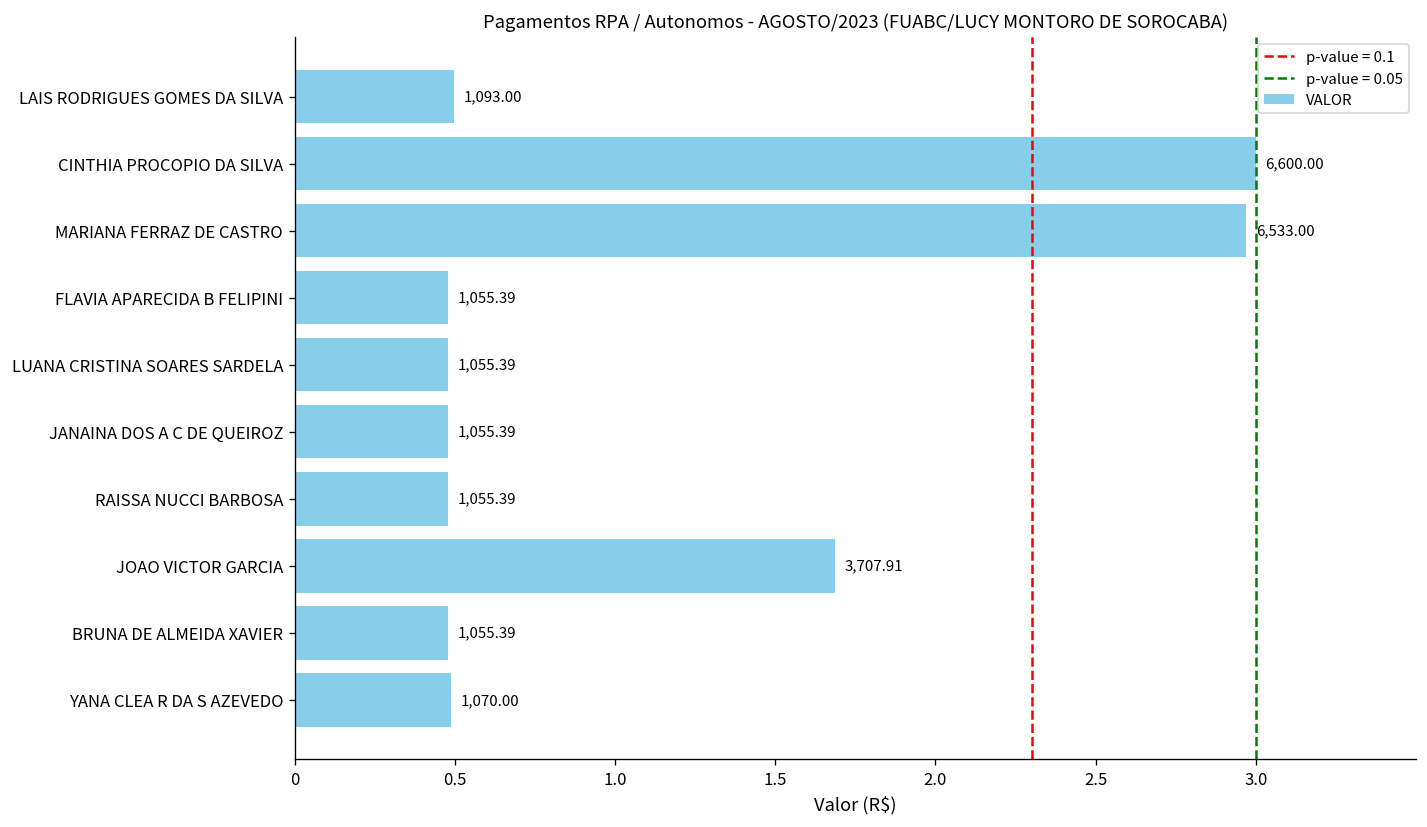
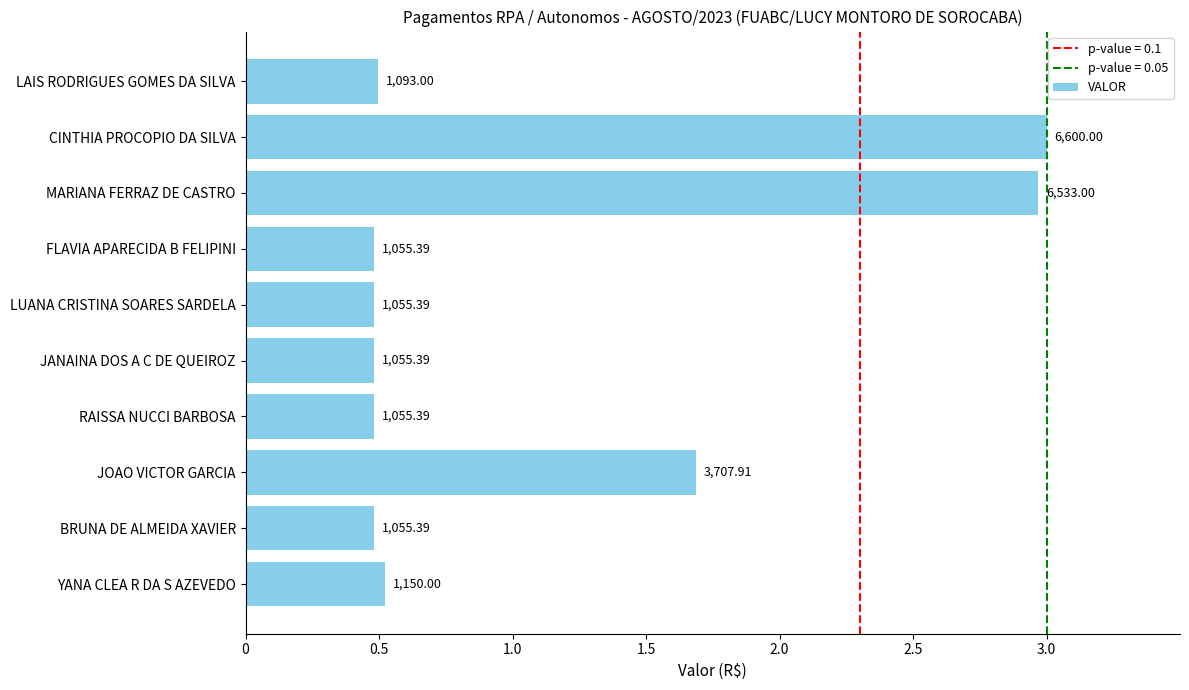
YANA CLEA R DA S AZEVEDO: 1,070.00 -> 1,150.00
